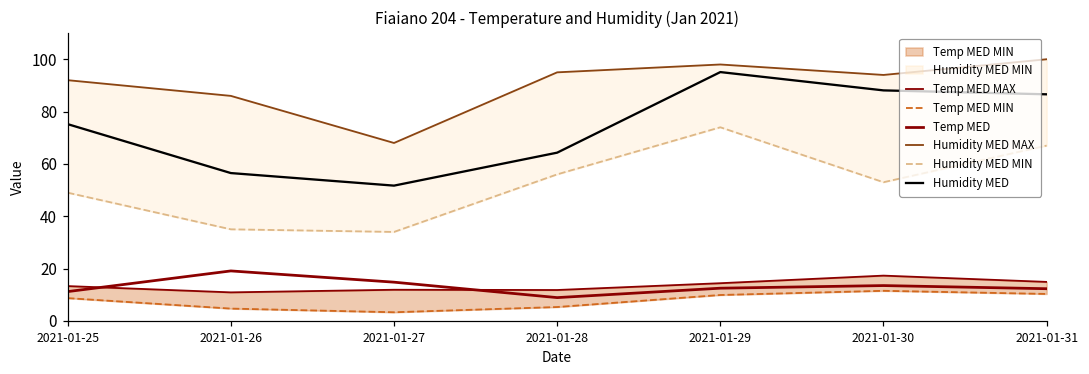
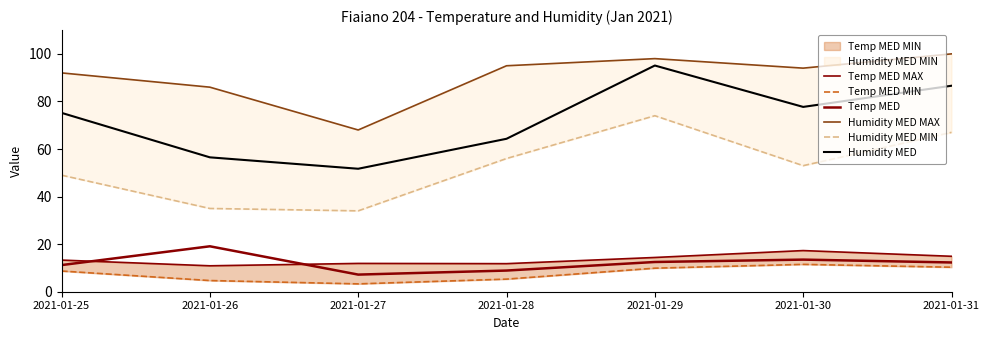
Temp MED, 2021-01-27: 15 -> 7
Humidity MED, 2021-01-30: 88 -> 78
